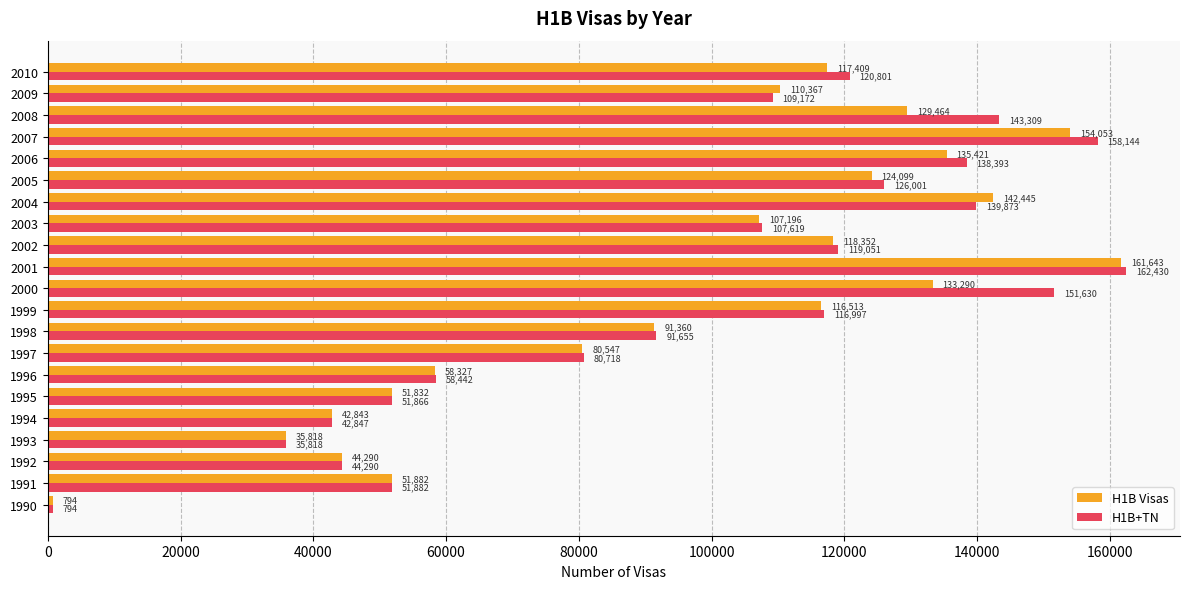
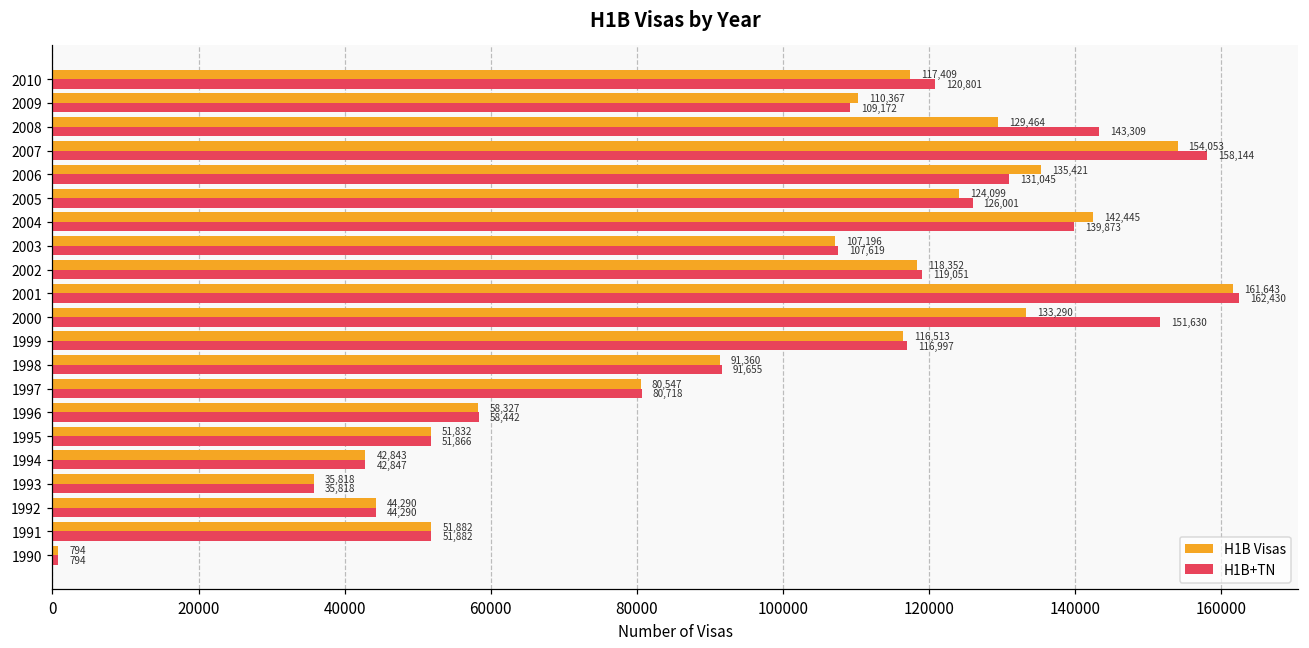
H1B+TN, 2006: 138,393 -> 131,045
